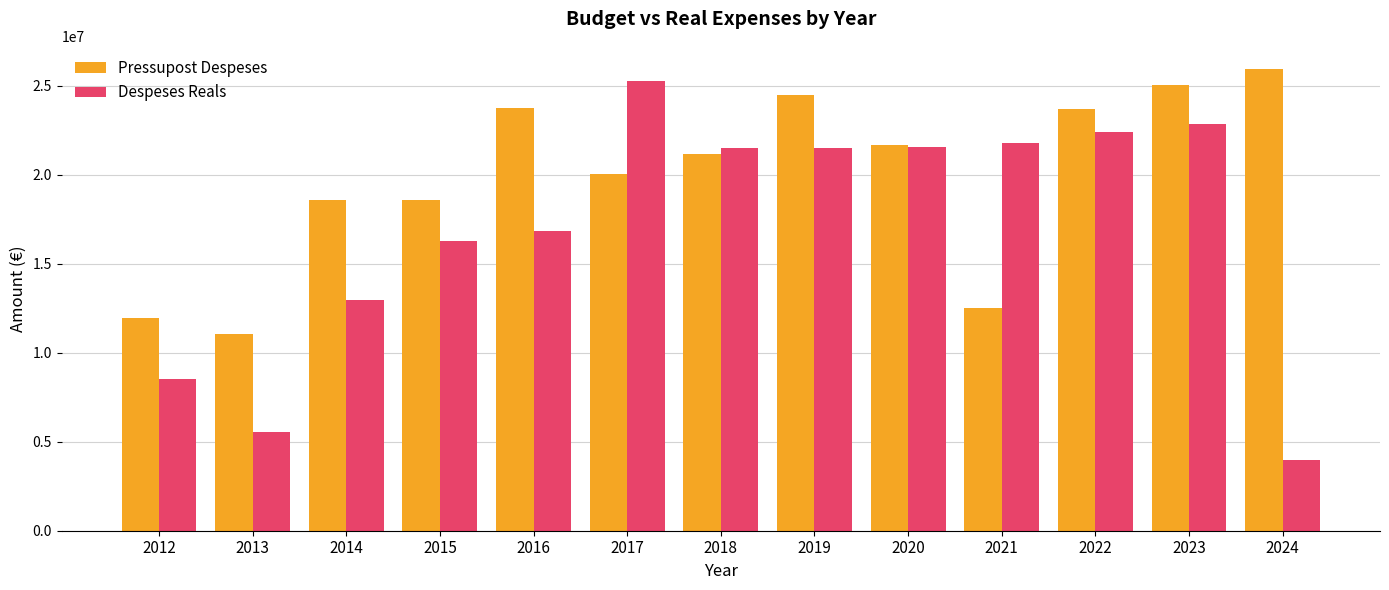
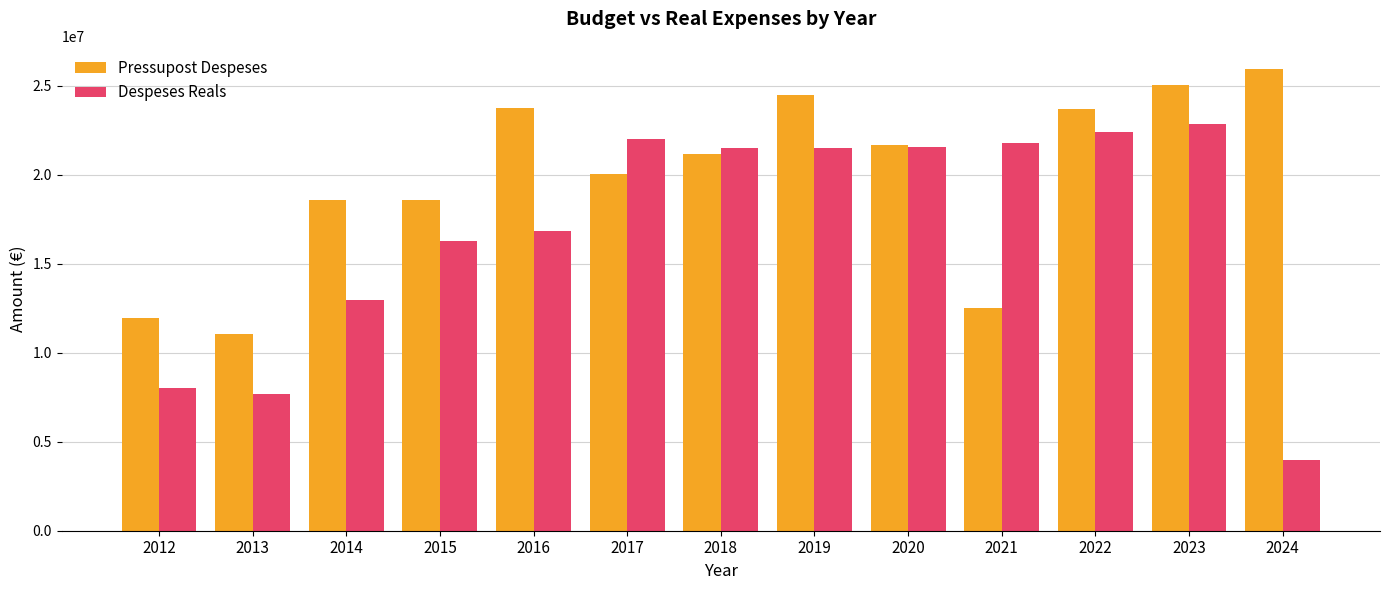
Despeses Reals, 2012: 8500000 -> 8000000
Despeses Reals, 2013: 5500000 -> 7700000
Despeses Reals, 2017: 25300000 -> 22000000
